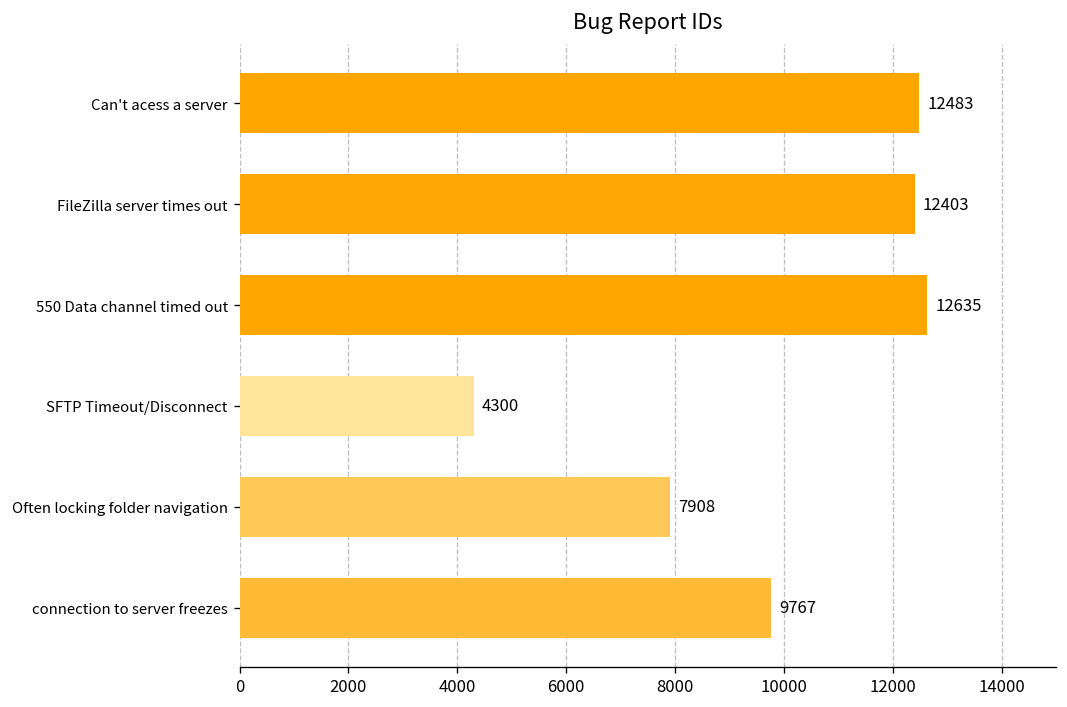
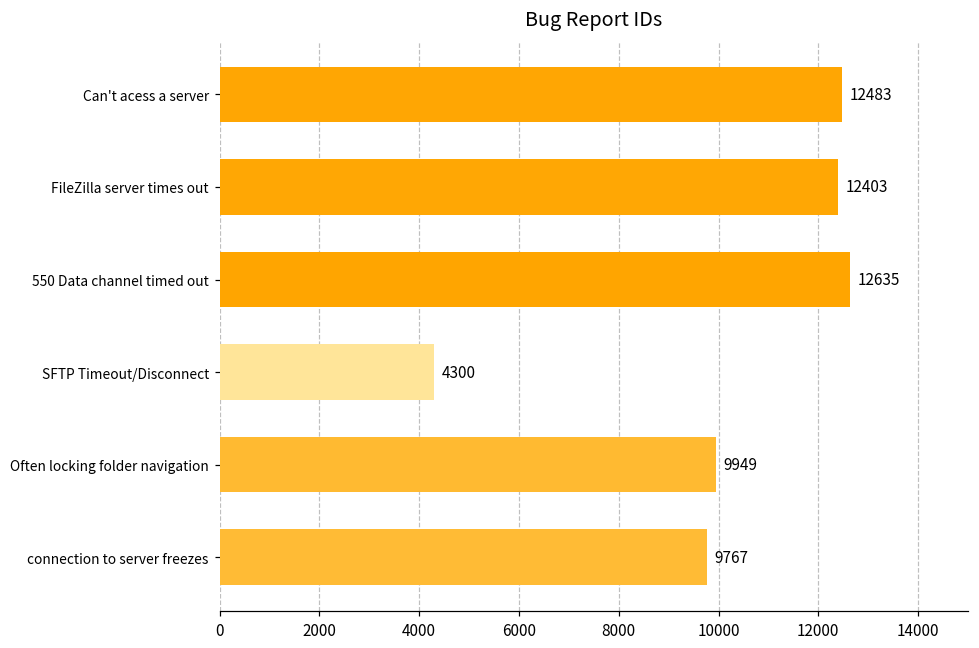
Often locking folder navigation: 7908 -> 9949
